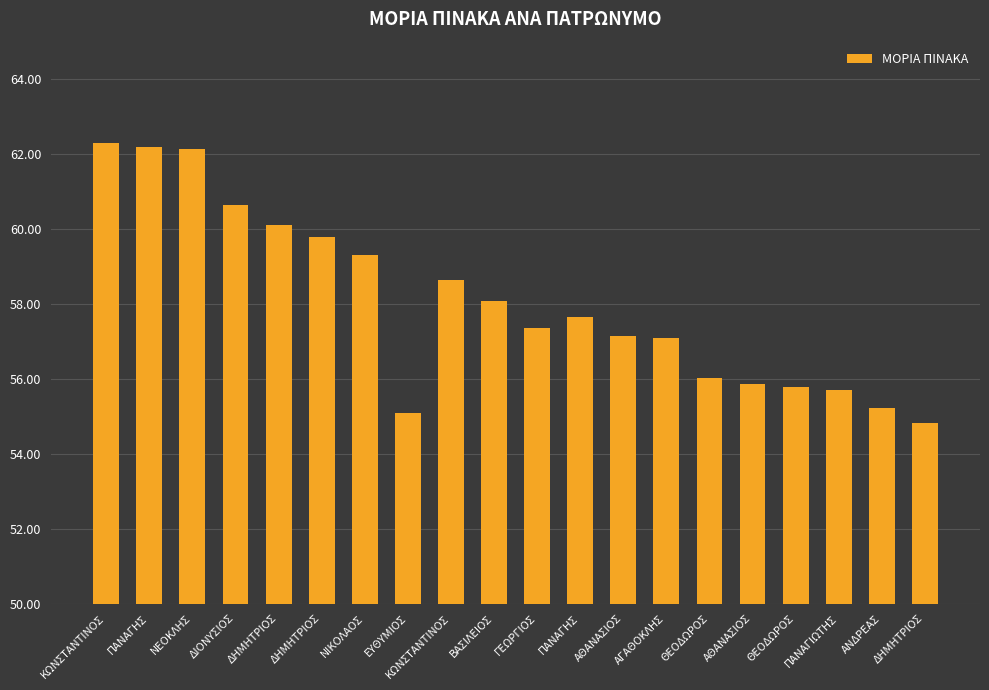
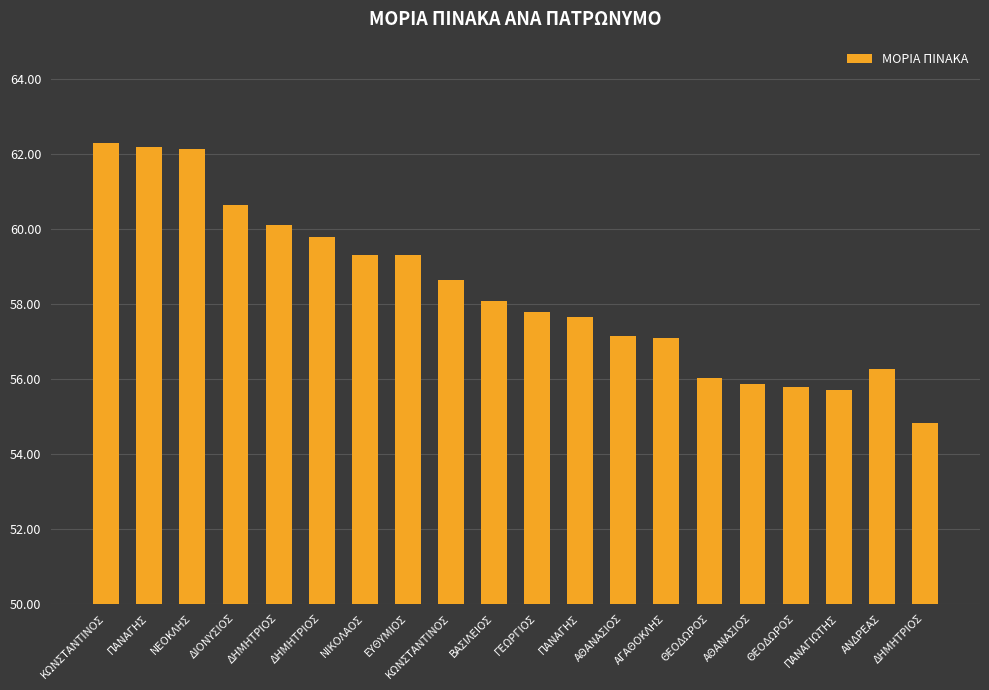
ΕΥΘΥΜΙΟΣ: 55.1 -> 59.3
ΓΕΩΡΓΙΟΣ: 57.4 -> 57.8
ΑΝΔΡΕΑΣ: 55.2 -> 56.3
